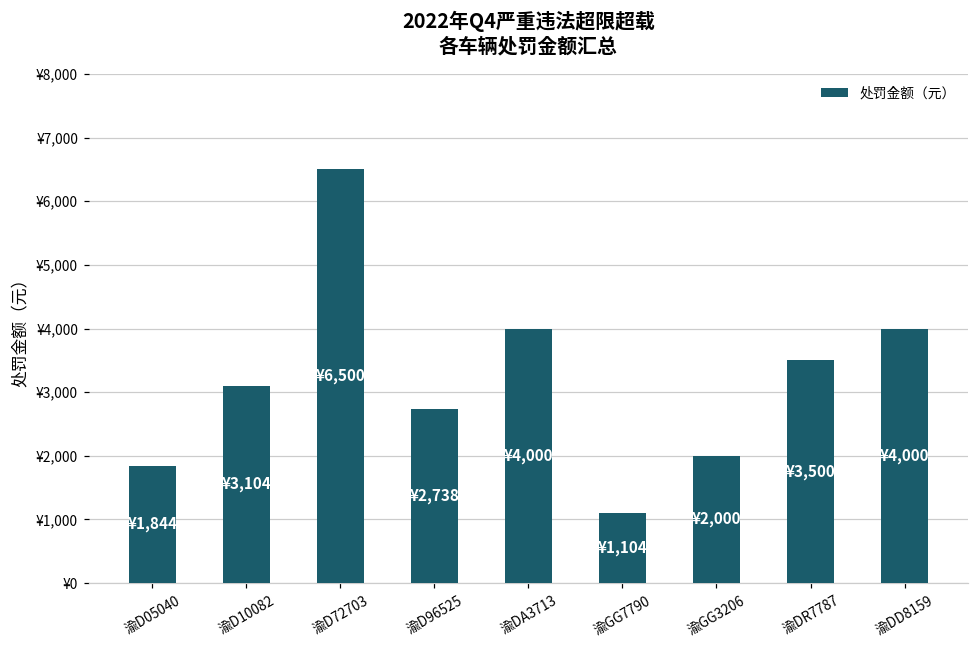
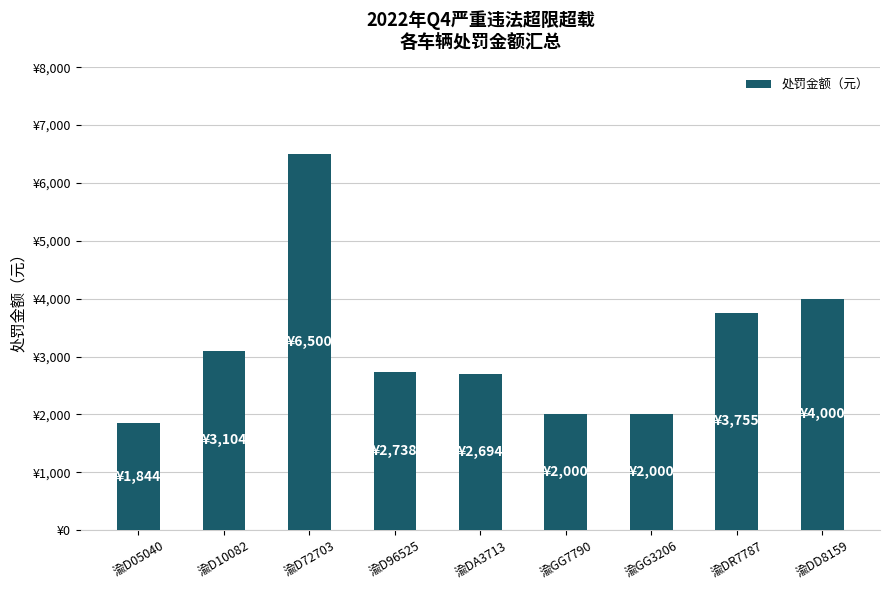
渝DA3713: ¥4,000 -> ¥2,694
渝GG7790: ¥1,104 -> ¥2,000
渝DR7787: ¥3,500 -> ¥3,755
